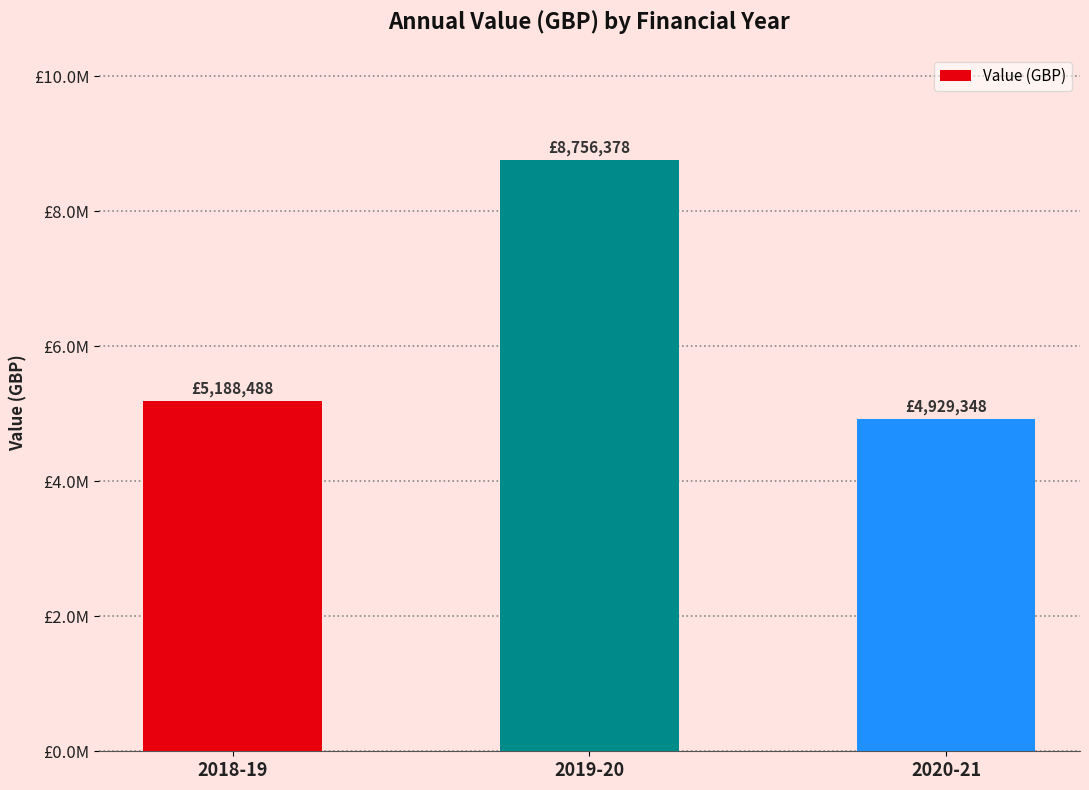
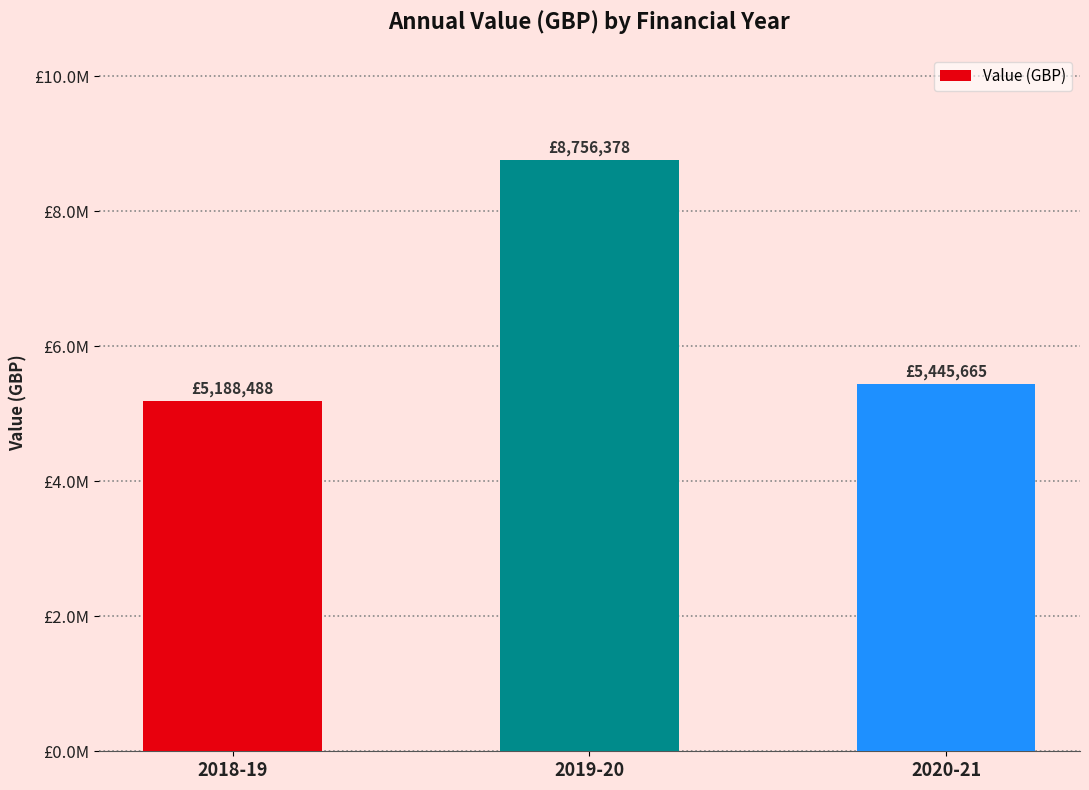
2020-21: £4,929,348 -> £5,445,665
